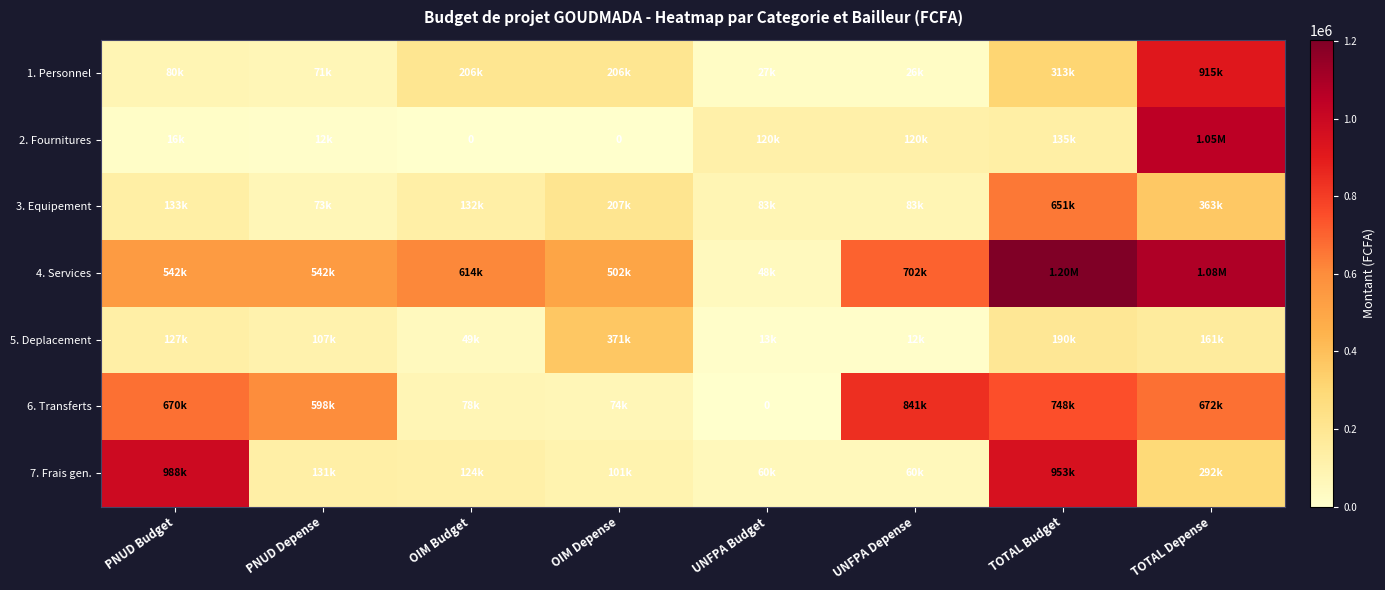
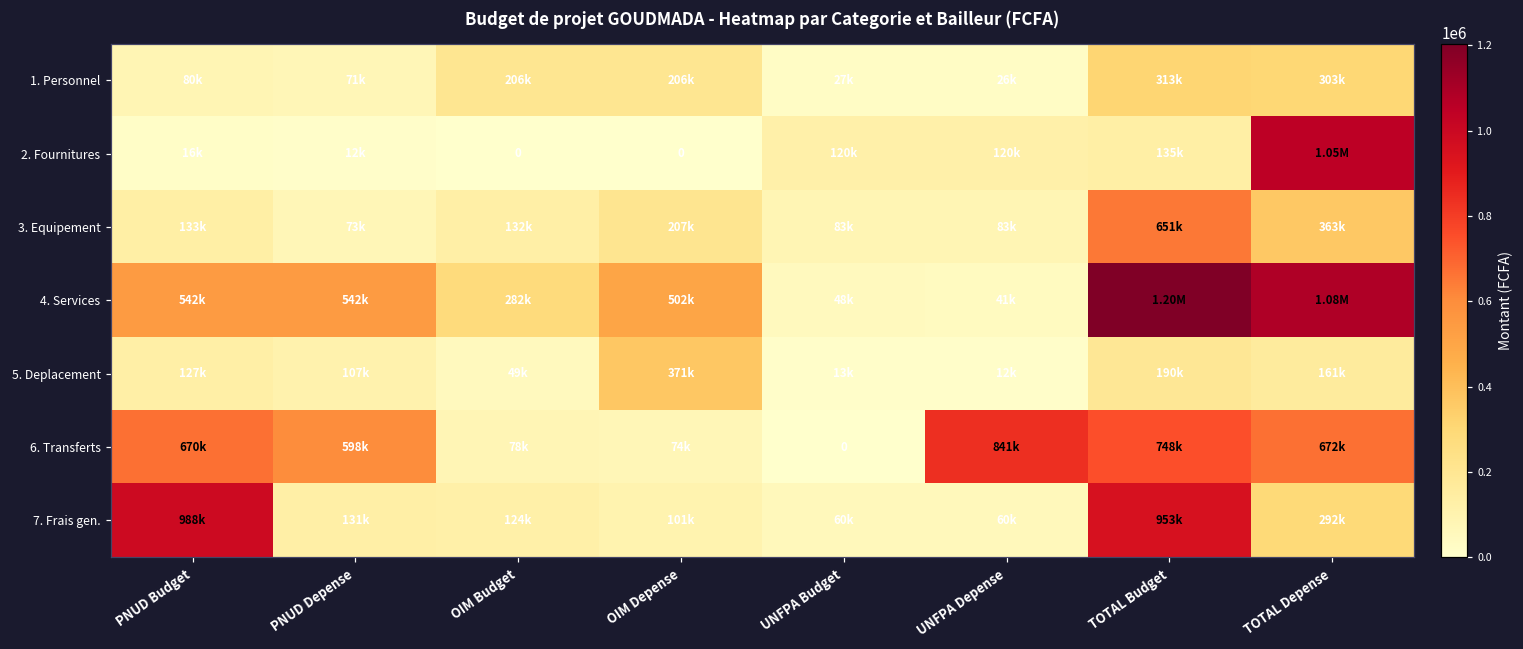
1. Personnel, TOTAL Depense: 915k -> 303k
4. Services, OIM Budget: 614k -> 282k
4. Services, UNFPA Depense: 702k -> 41k
